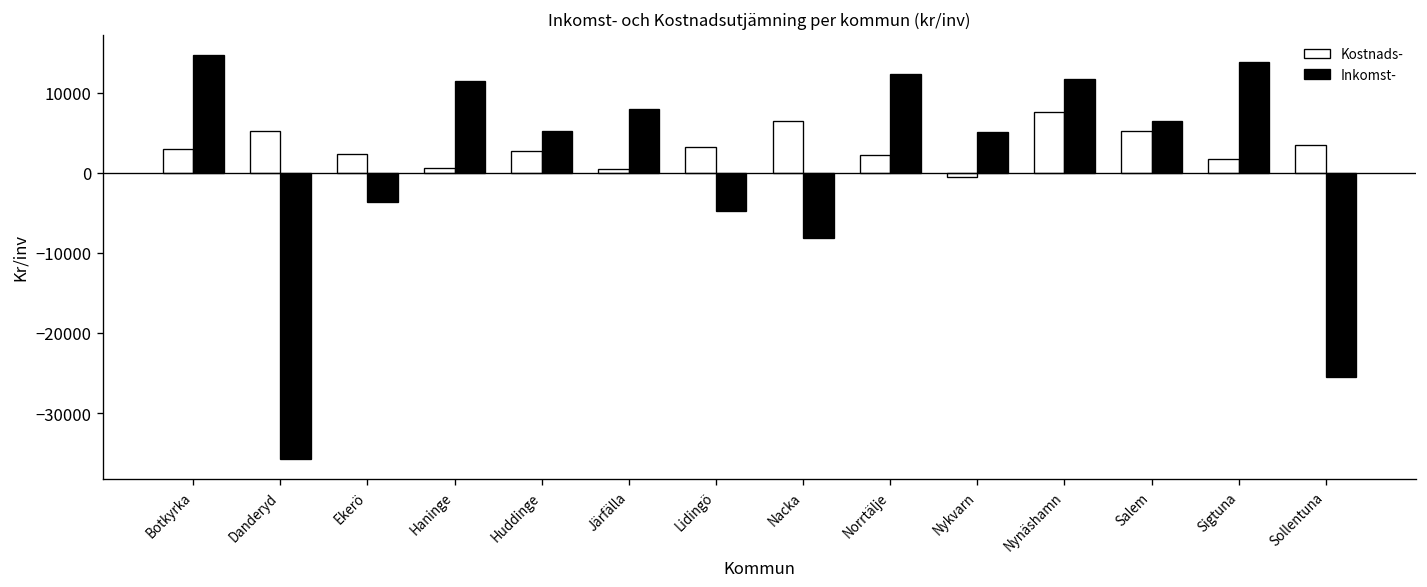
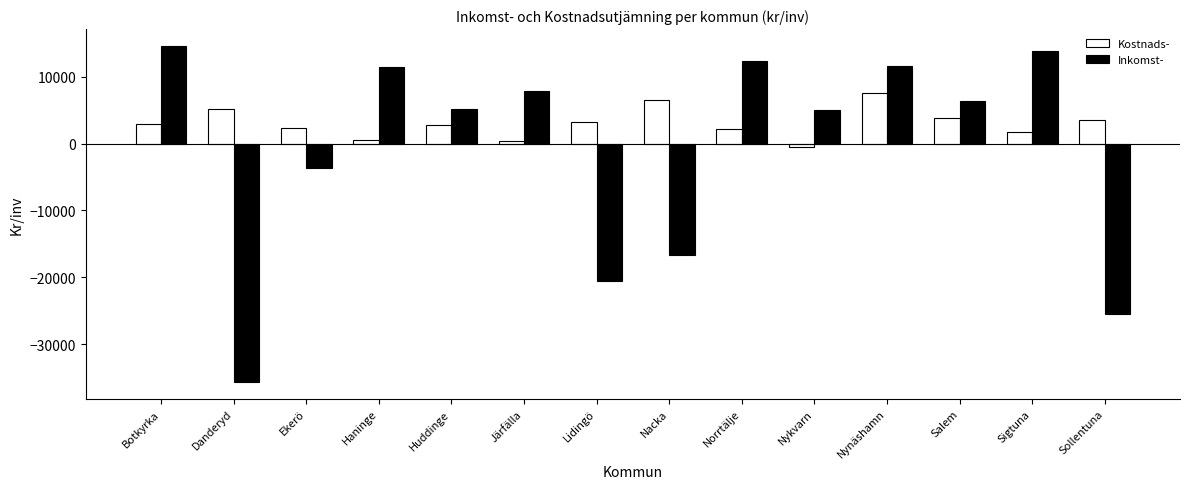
Inkomst-, Lidingö: -5000 -> -21000
Inkomst-, Nacka: -8000 -> -17000
Kostnads-, Salem: 5000 -> 4000
